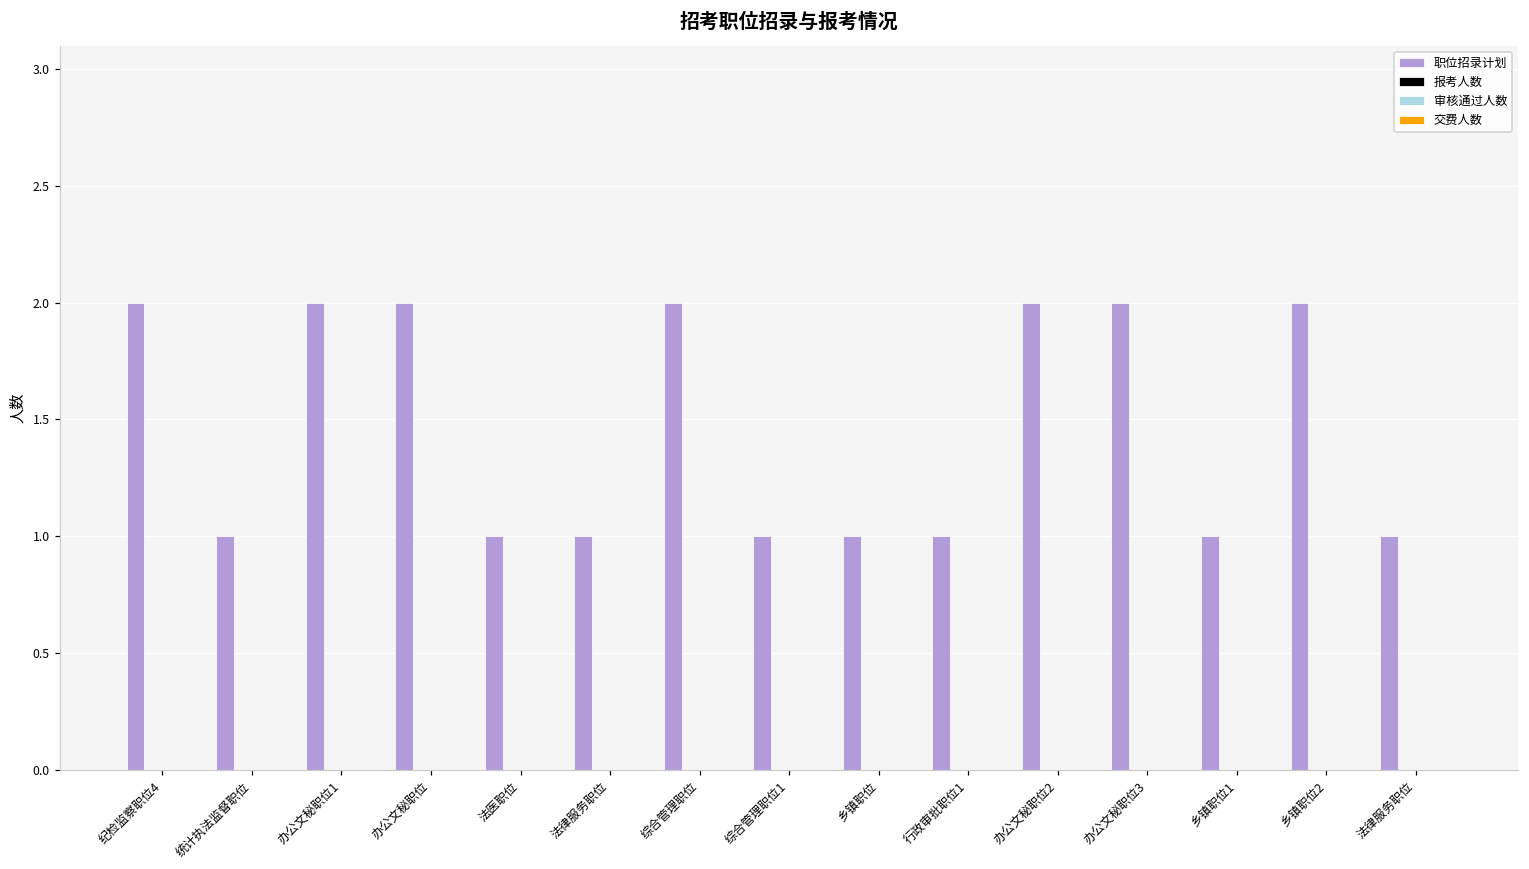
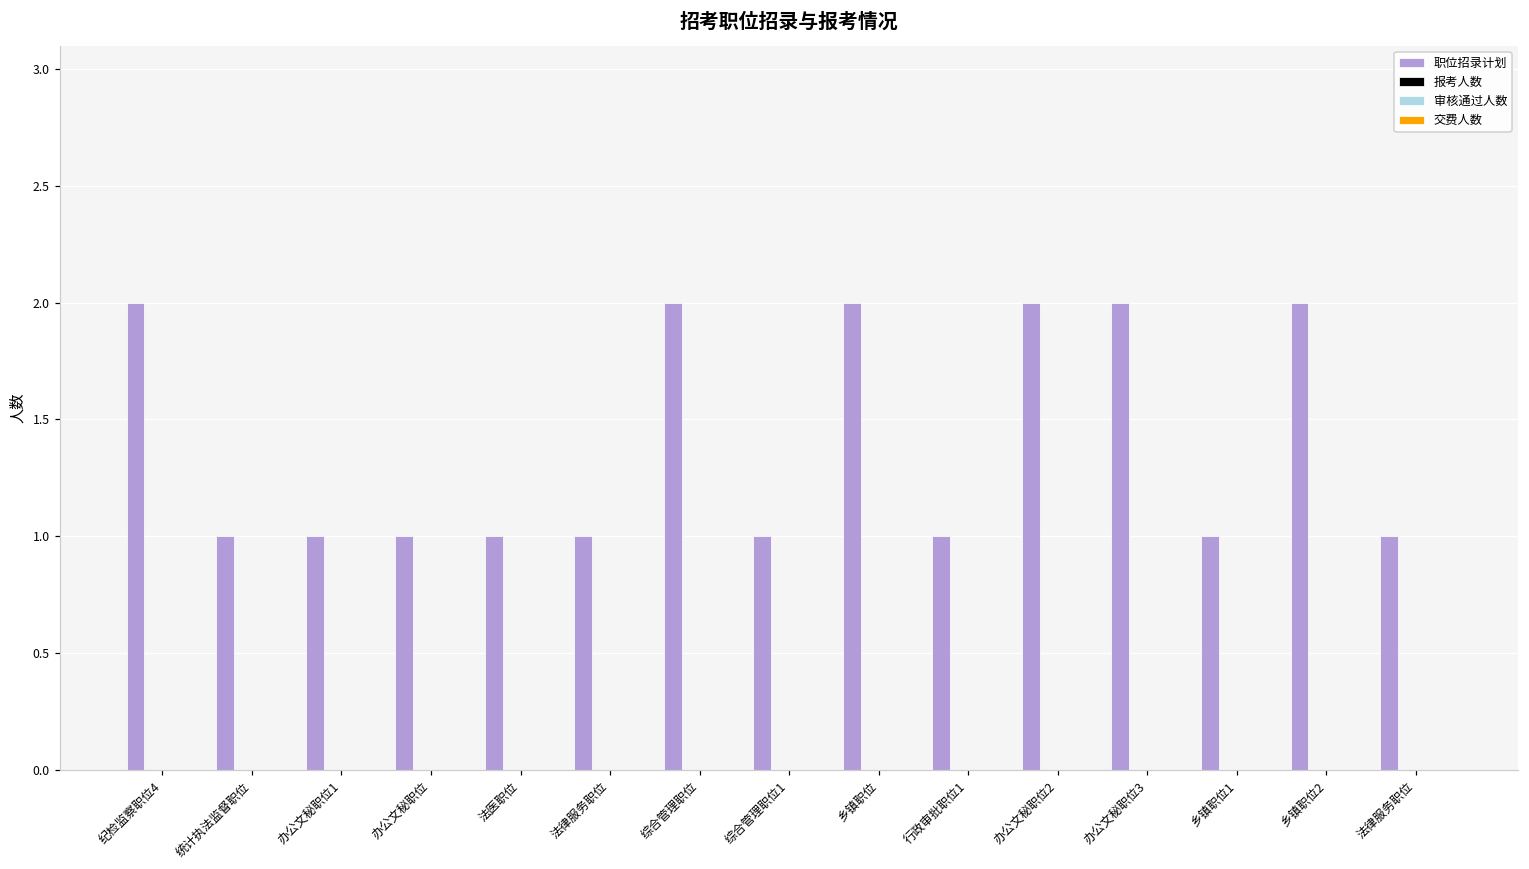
职位招录计划, 办公文秘职位1: 2 -> 1
职位招录计划, 办公文秘职位: 2 -> 1
职位招录计划, 乡镇职位: 1 -> 2
